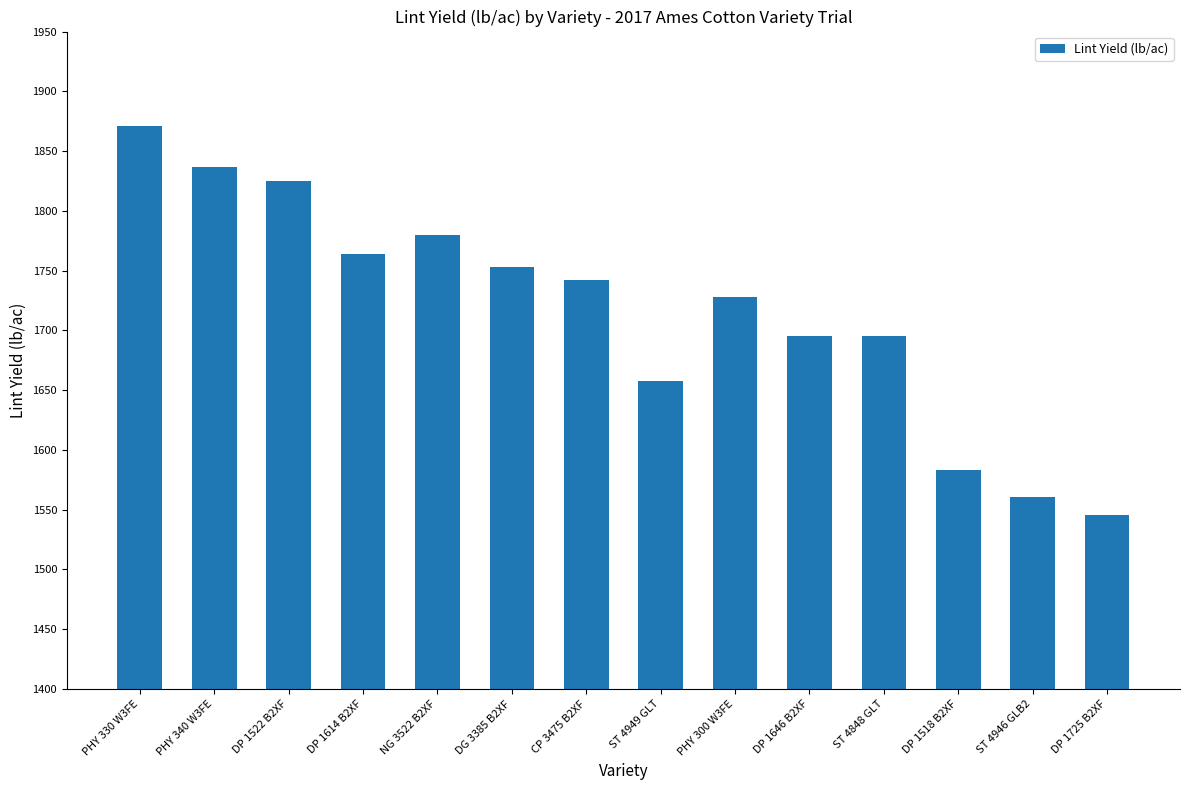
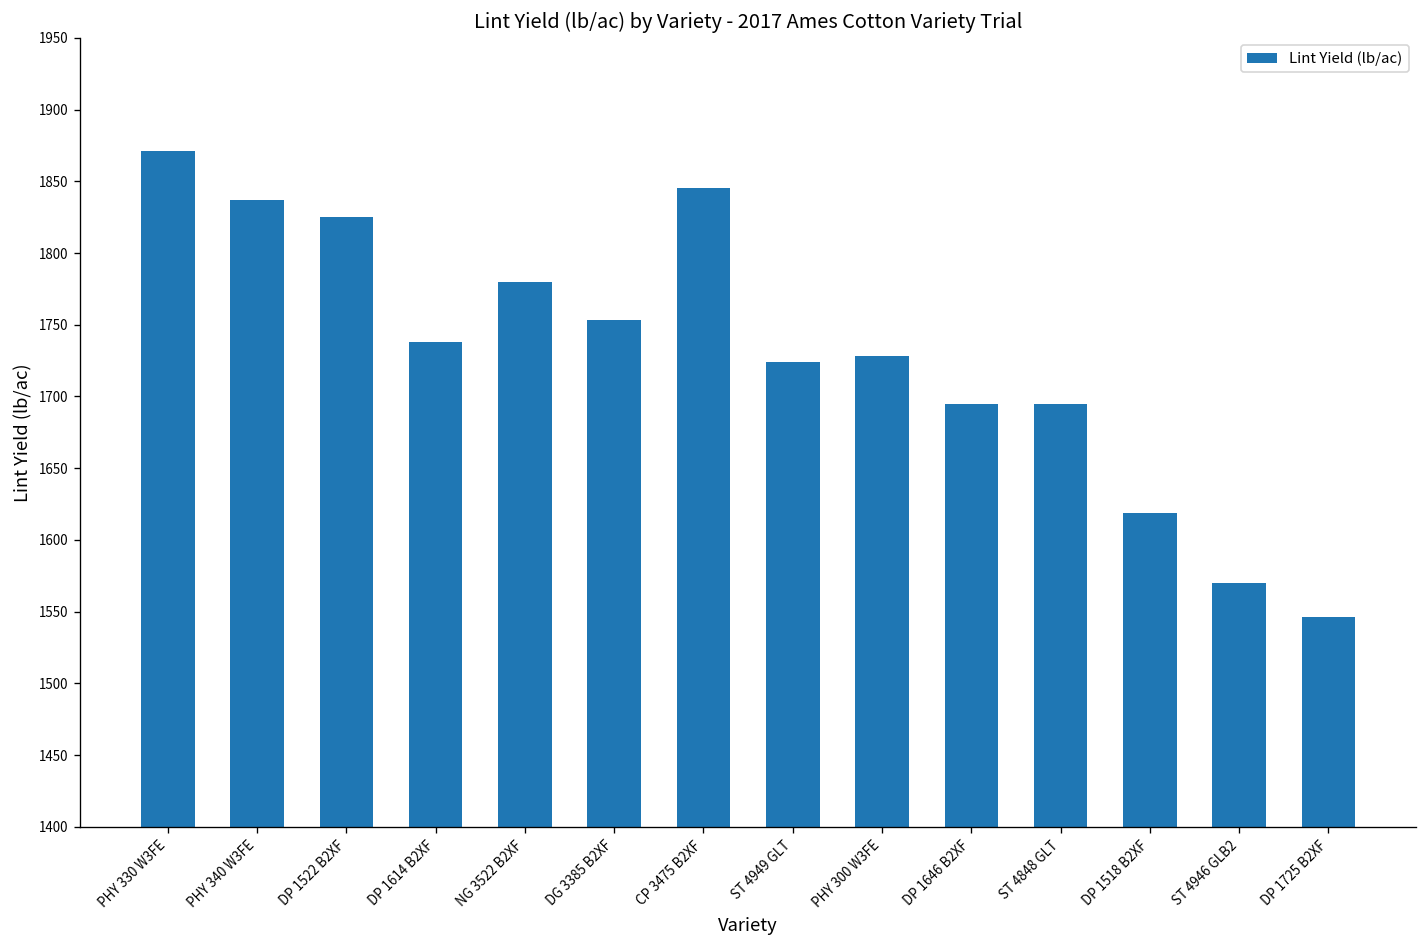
DP 1614 B2XF: 1764 -> 1738
CP 3475 B2XF: 1742 -> 1845
ST 4949 GLT: 1658 -> 1724
DP 1518 B2XF: 1583 -> 1619
ST 4946 GLB2: 1561 -> 1570
